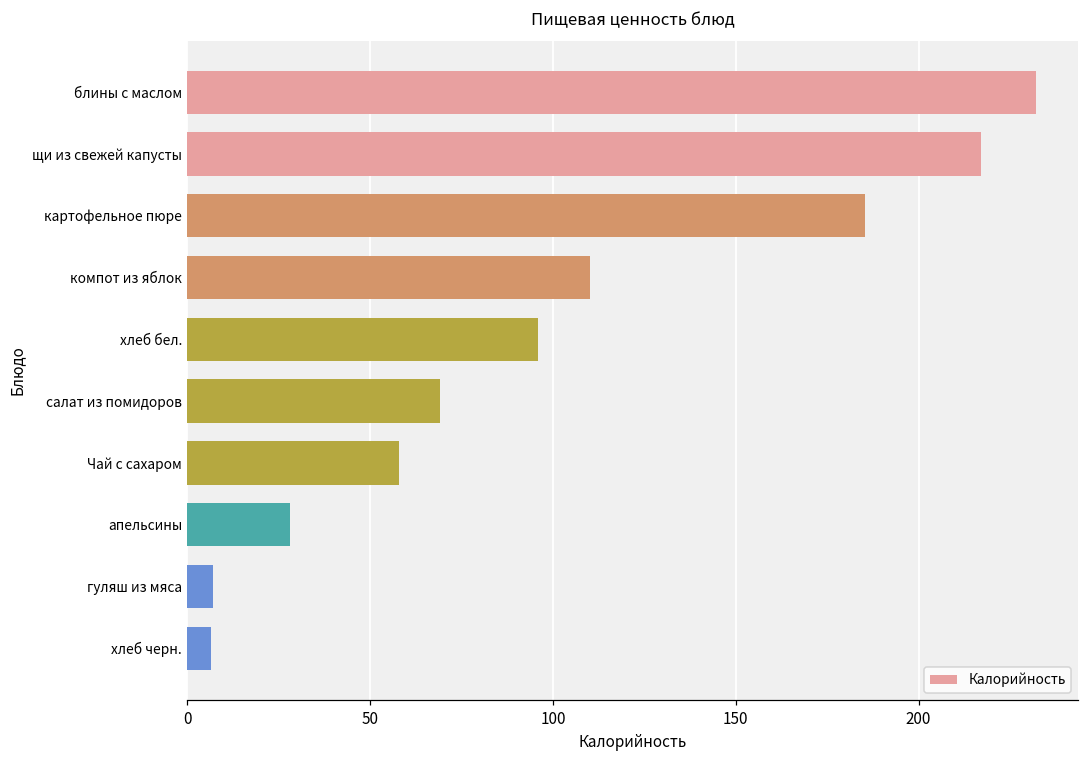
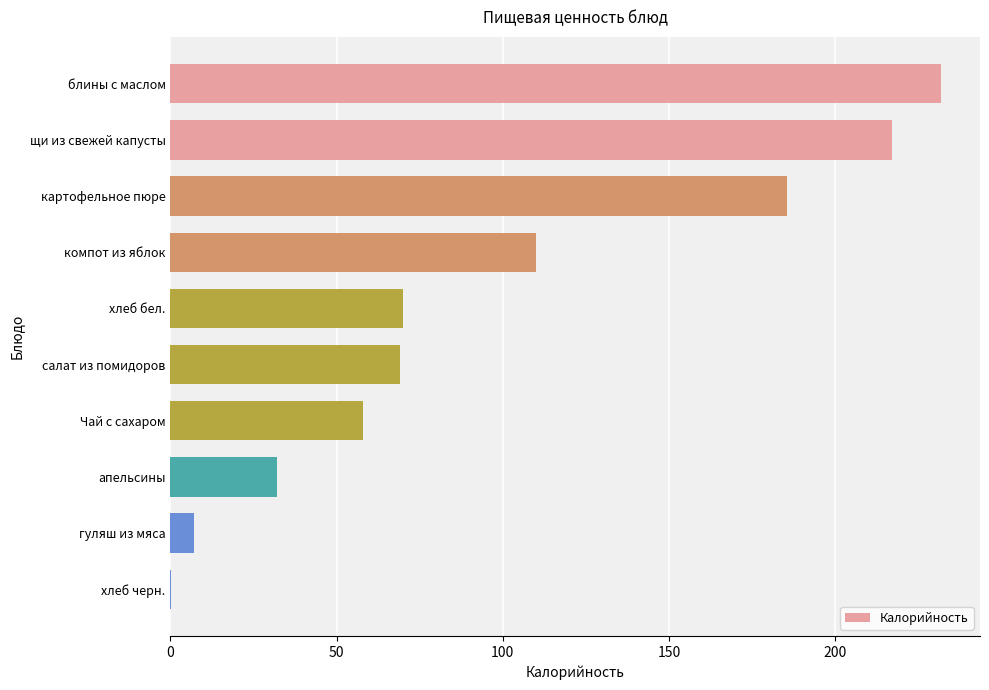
хлеб бел.: 96 -> 70
апельсины: 28 -> 32
хлеб черн.: 7 -> 0
